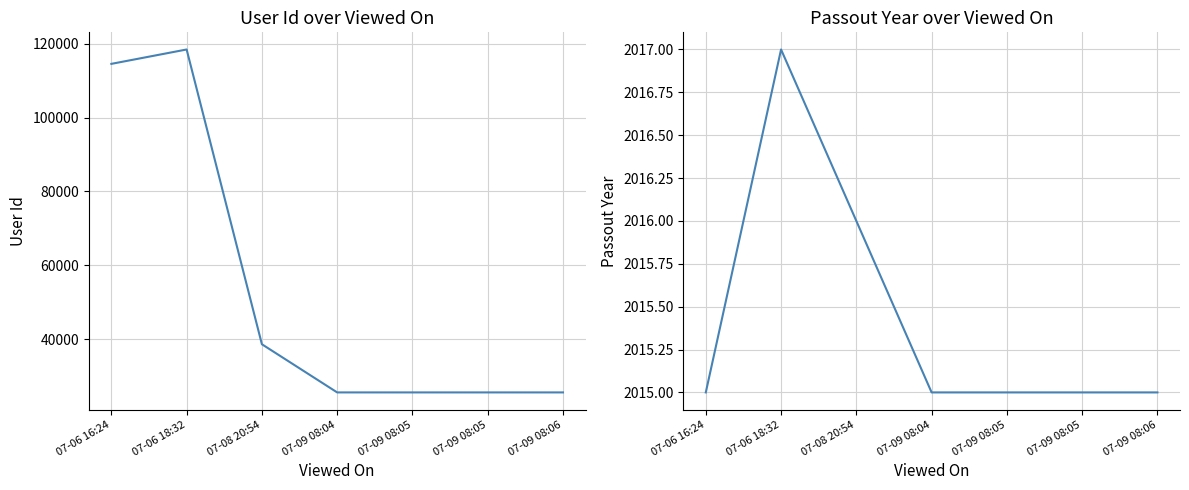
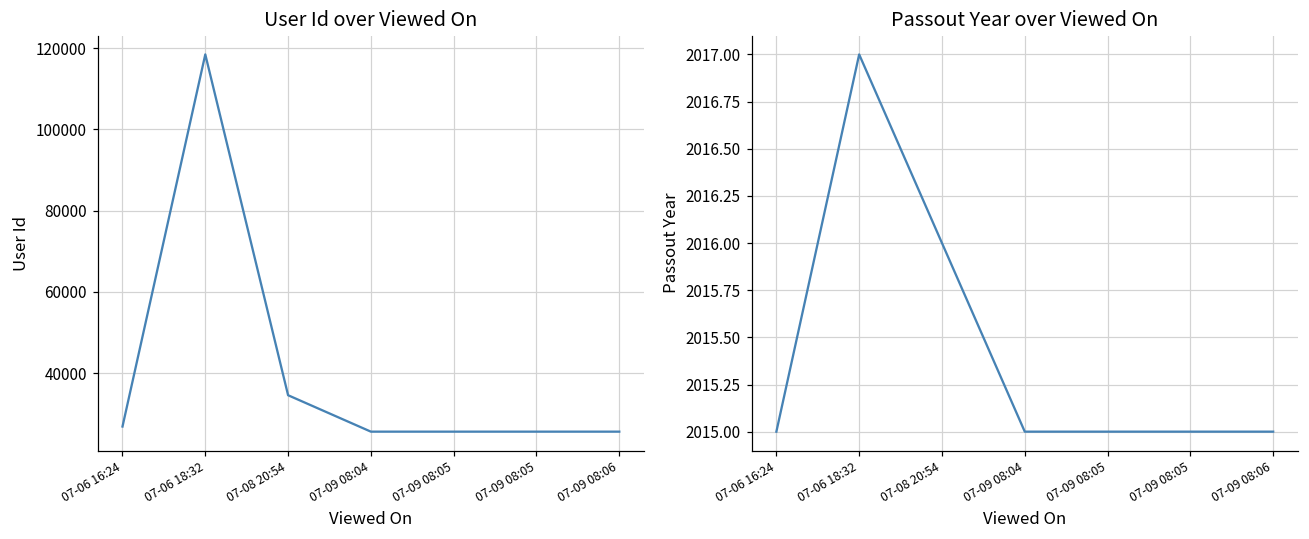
User Id over Viewed On, 07-06 16:24: 115000 -> 27000
User Id over Viewed On, 07-08 20:54: 39000 -> 35000
